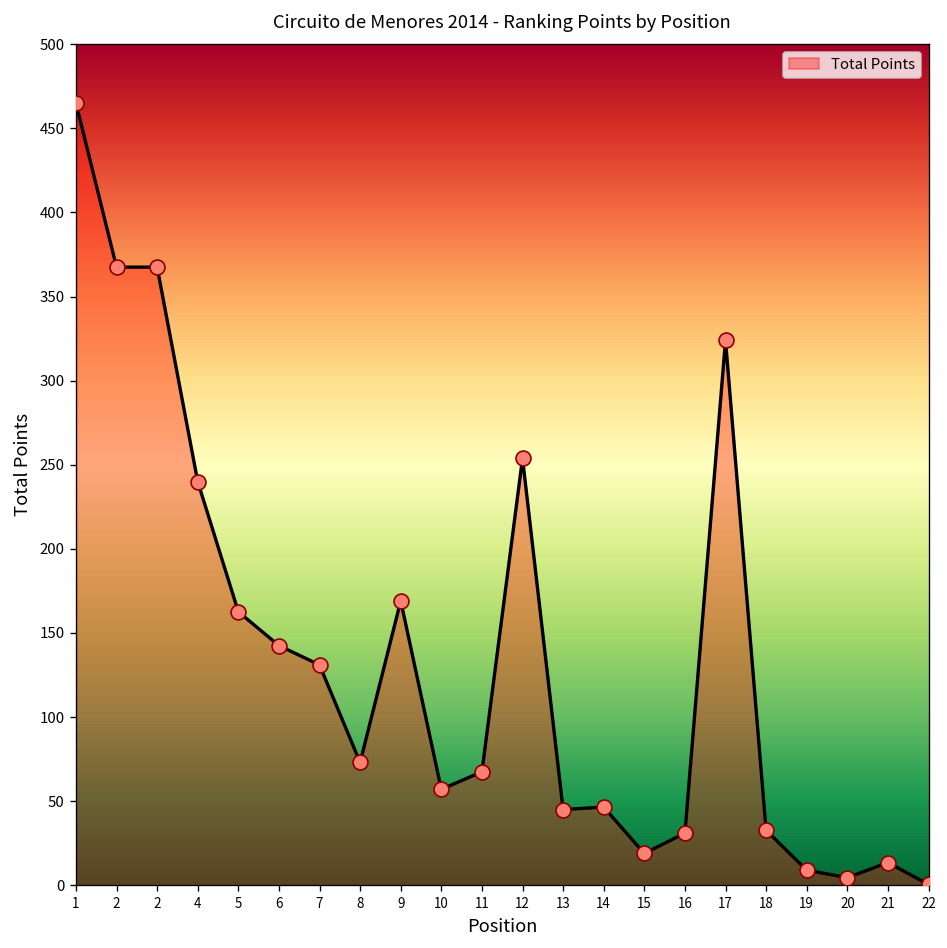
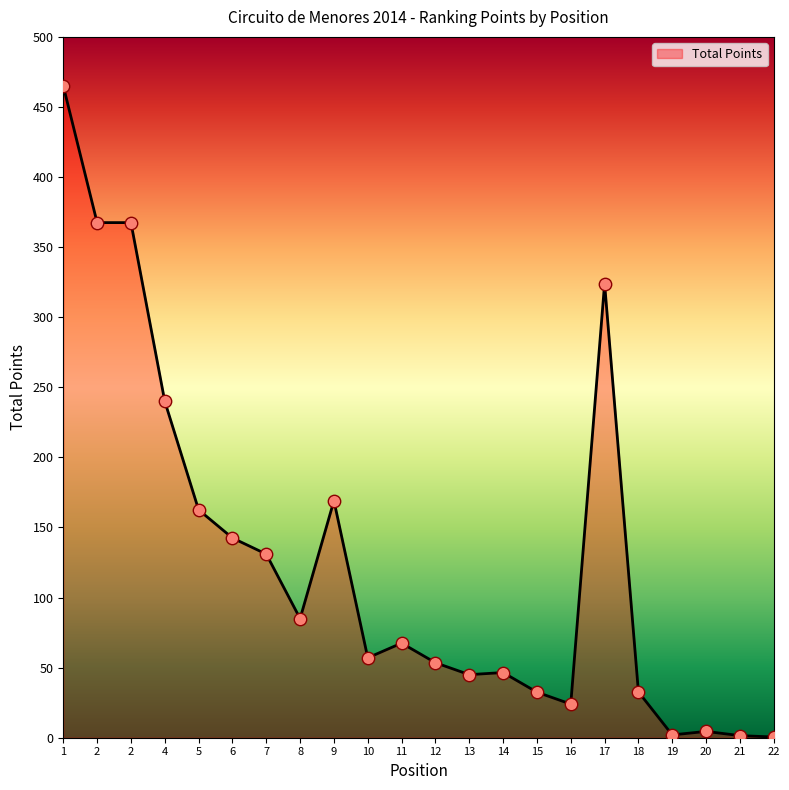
8: 73 -> 85
12: 254 -> 54
15: 19 -> 33
16: 31 -> 24
19: 9 -> 2
21: 14 -> 2
